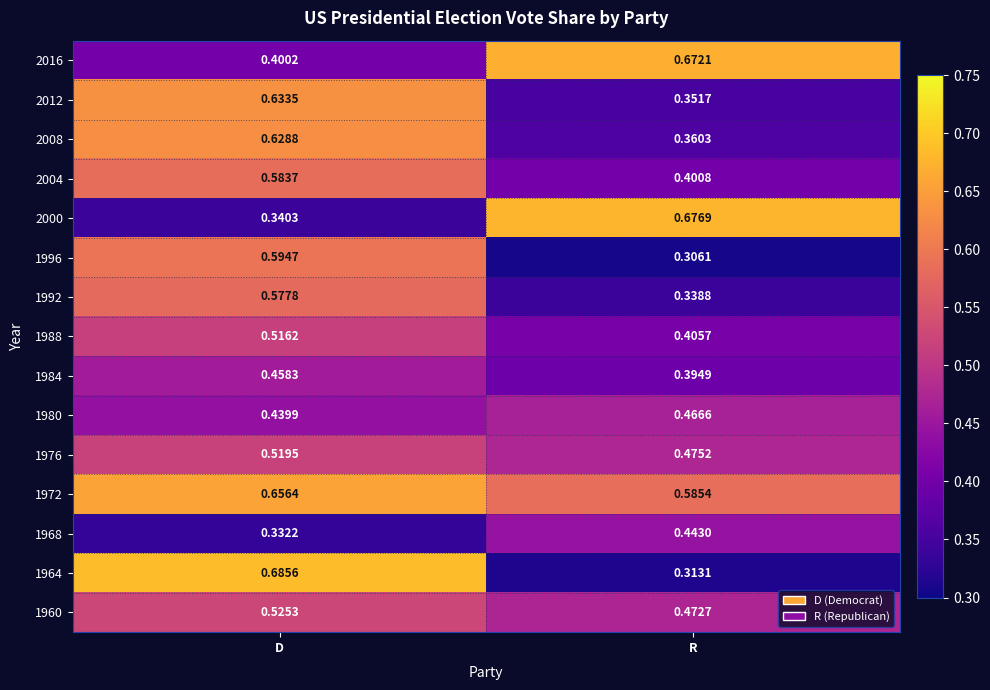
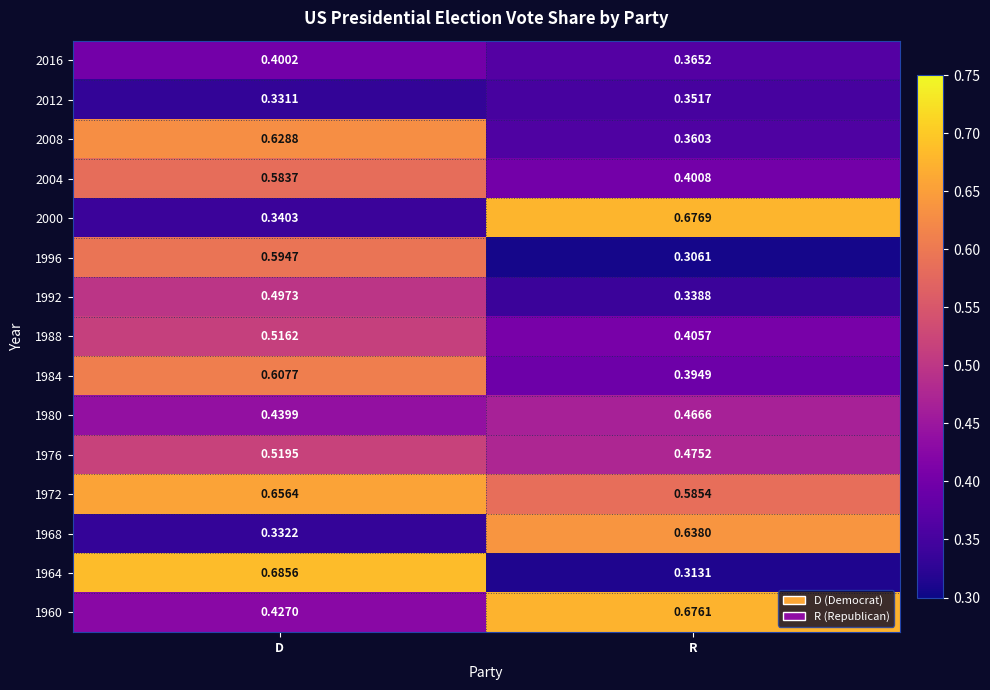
2016, R: 0.6721 -> 0.3652
2012, D: 0.6335 -> 0.3311
1992, D: 0.5778 -> 0.4973
1984, D: 0.4583 -> 0.6077
1968, R: 0.4430 -> 0.6380
1960, D: 0.5253 -> 0.4270
1960, R: 0.4727 -> 0.6761
